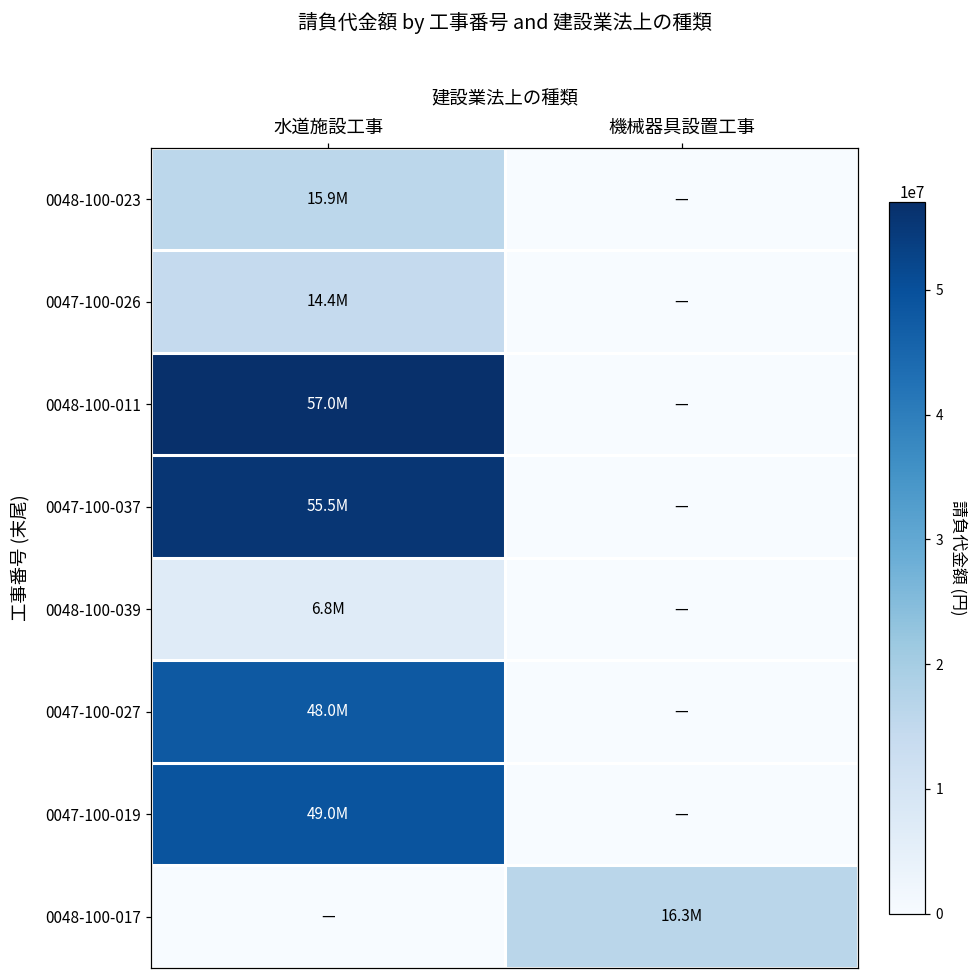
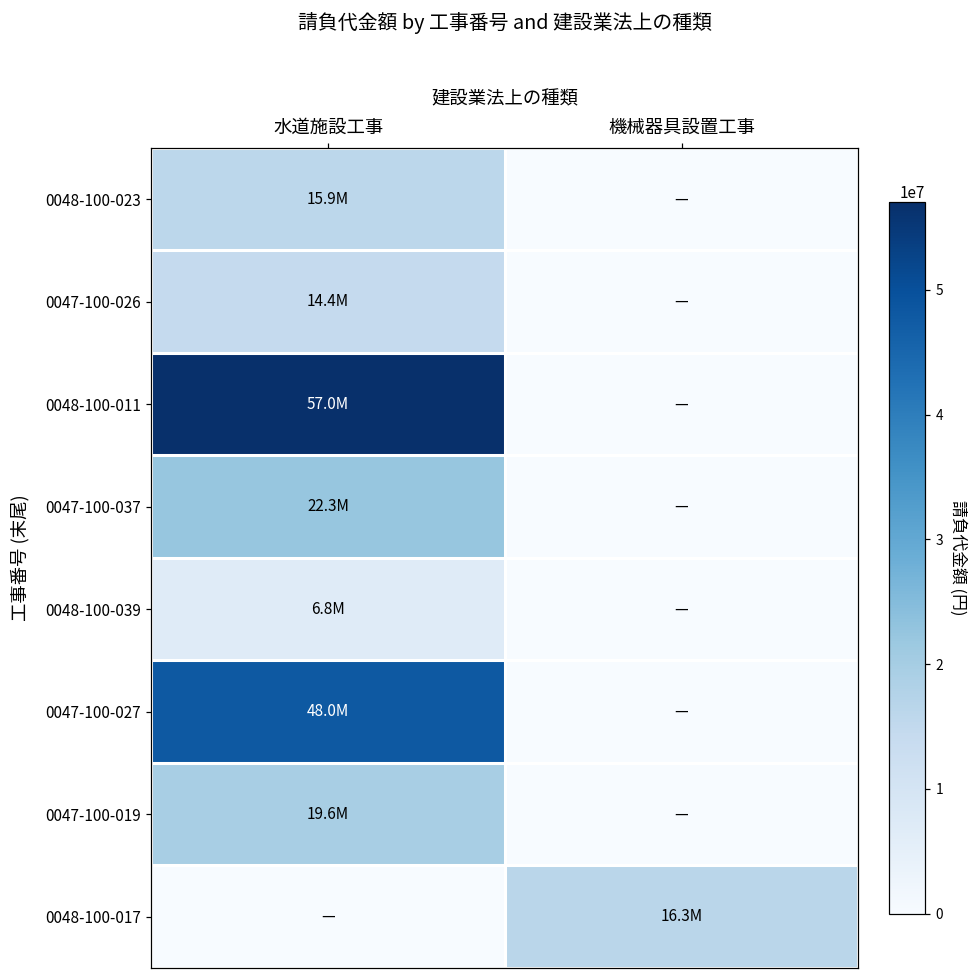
0047-100-037, 水道施設工事: 55.5M -> 22.3M
0047-100-019, 水道施設工事: 49.0M -> 19.6M
